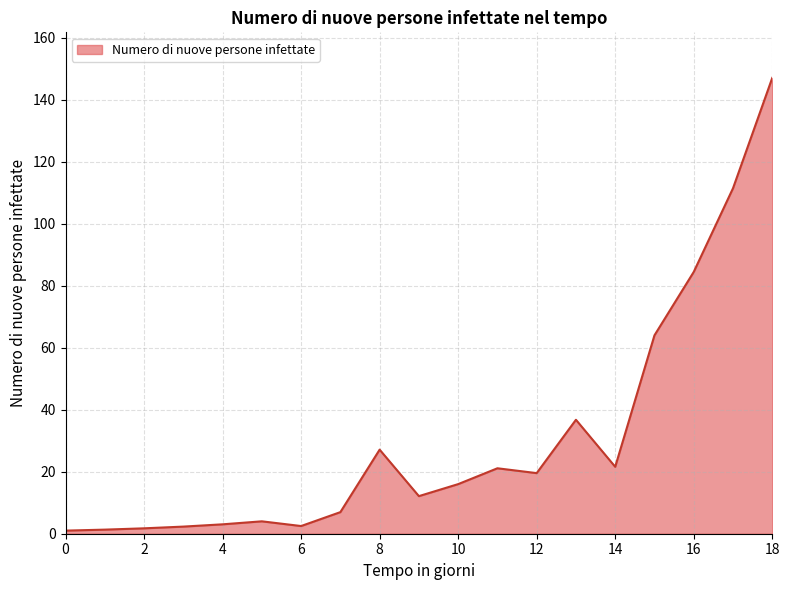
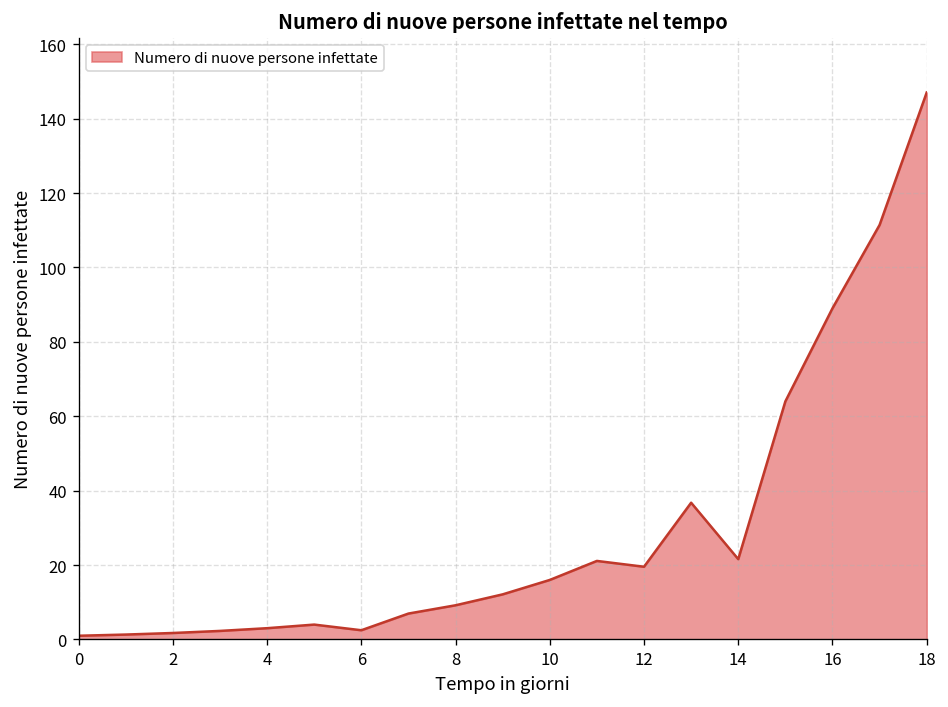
8: 27 -> 9
16: 84 -> 89
